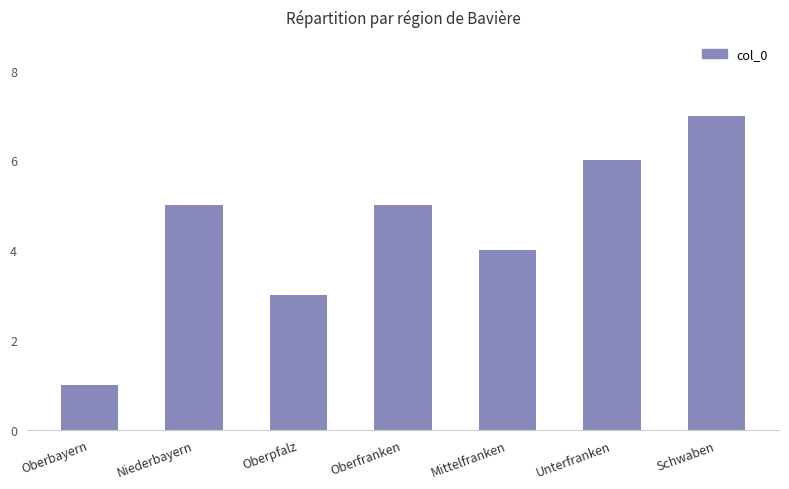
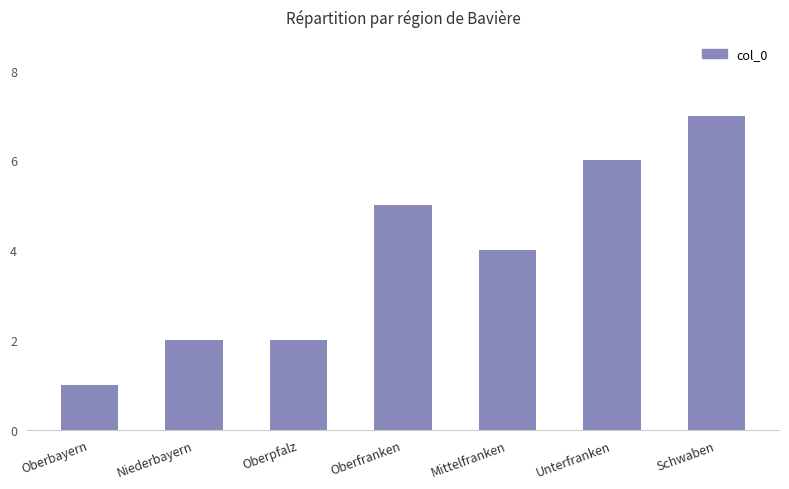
Niederbayern: 5 -> 2
Oberpfalz: 3 -> 2
